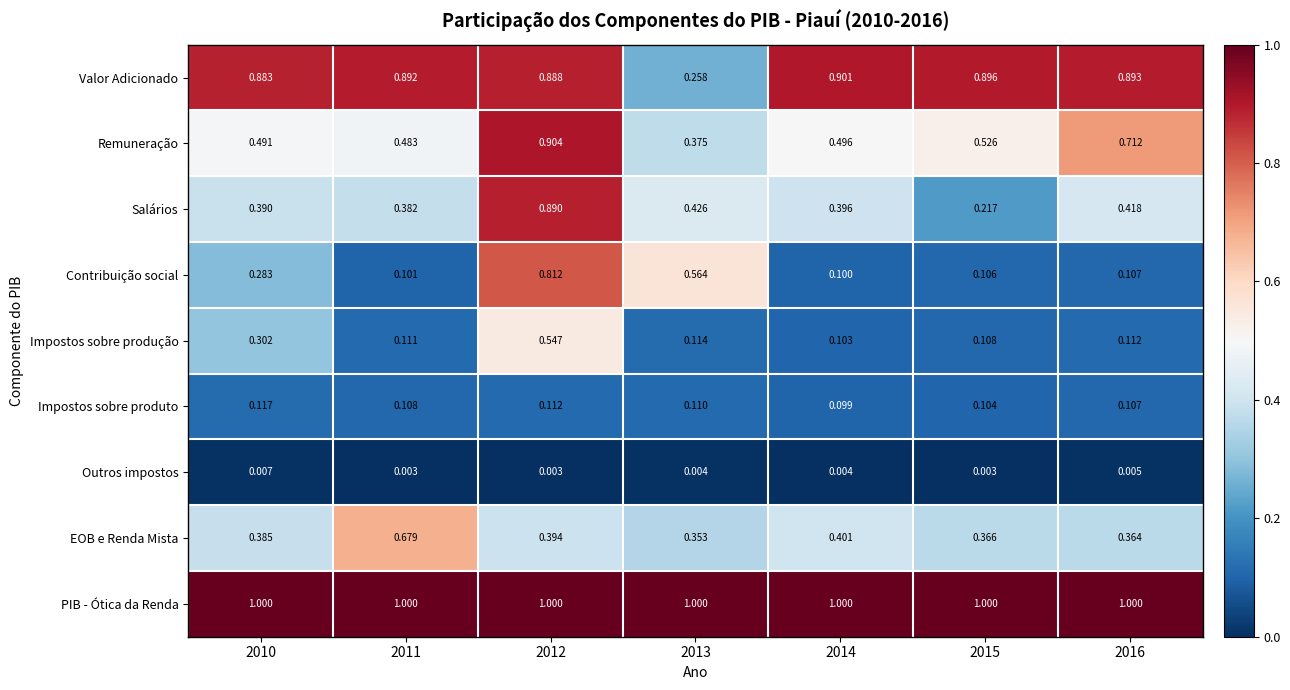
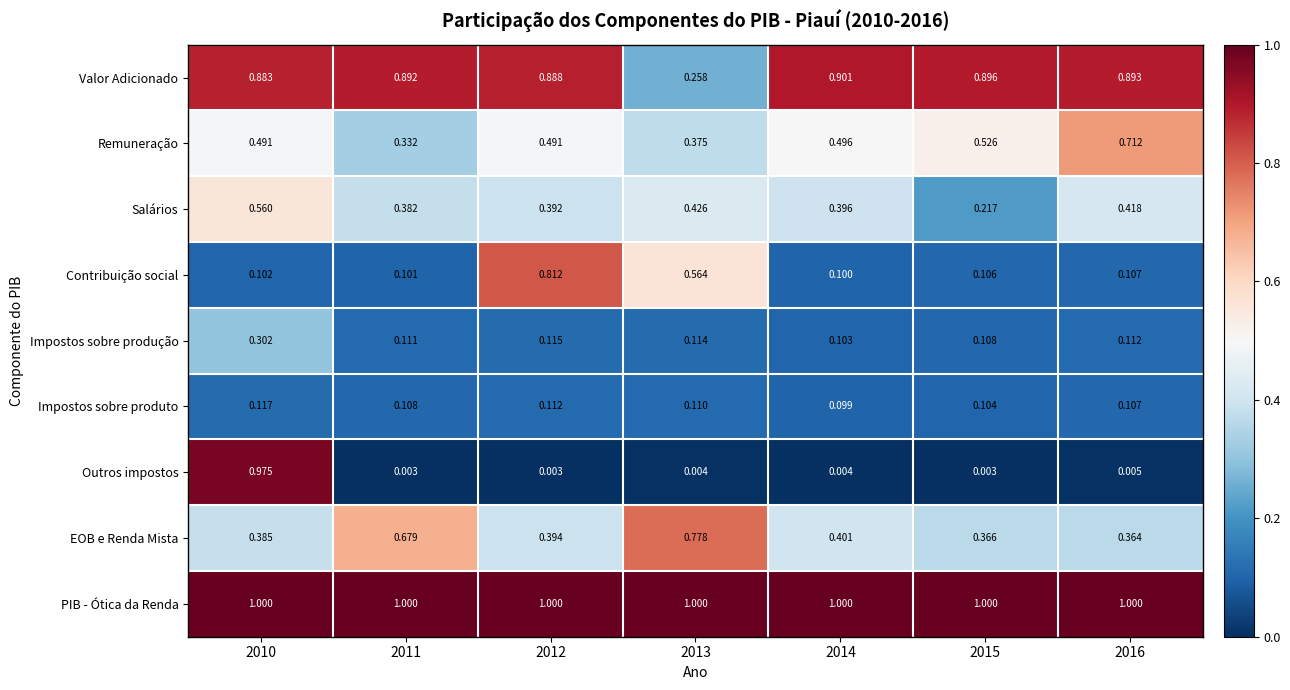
Remuneração, 2011: 0.483 -> 0.332
Remuneração, 2012: 0.904 -> 0.491
Salários, 2010: 0.390 -> 0.560
Salários, 2012: 0.890 -> 0.392
Contribuição social, 2010: 0.283 -> 0.102
Impostos sobre produção, 2012: 0.547 -> 0.115
Outros impostos, 2010: 0.007 -> 0.975
EOB e Renda Mista, 2013: 0.353 -> 0.778
